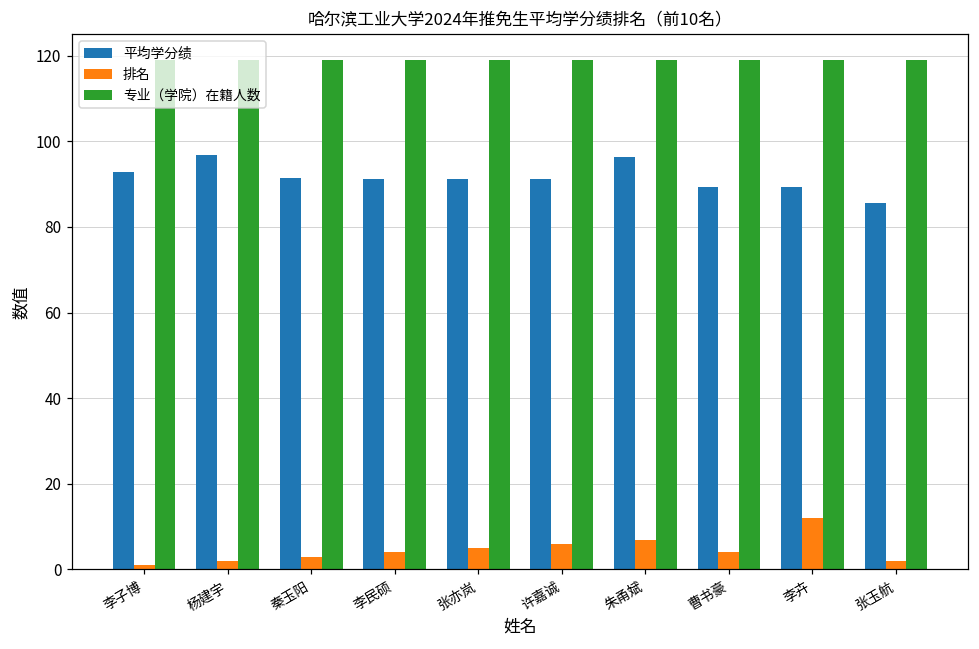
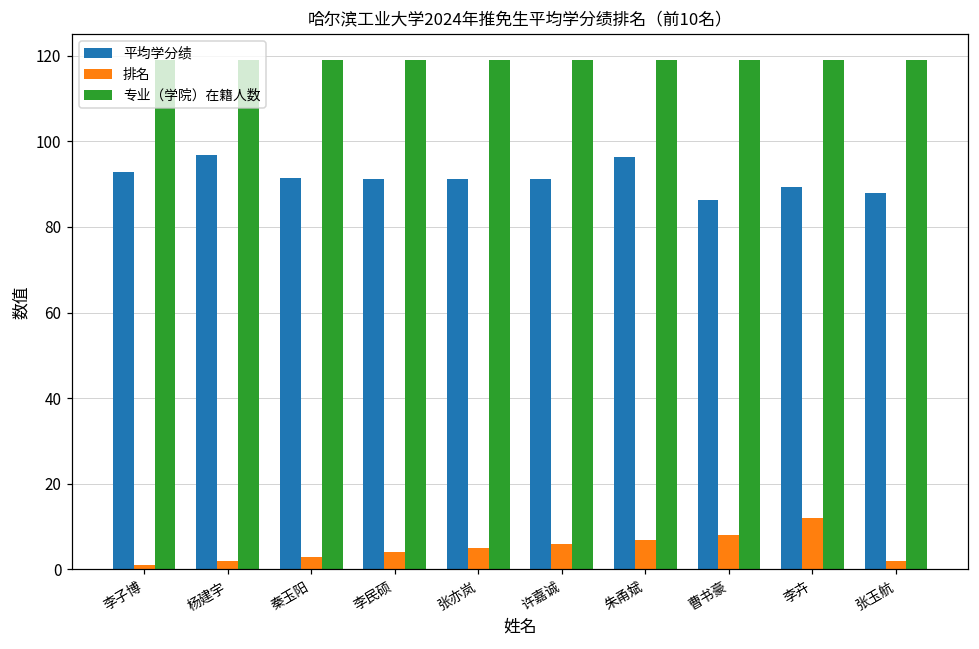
平均学分绩, 曹书豪: 89 -> 86
排名, 曹书豪: 4 -> 8
平均学分绩, 张玉航: 86 -> 88
